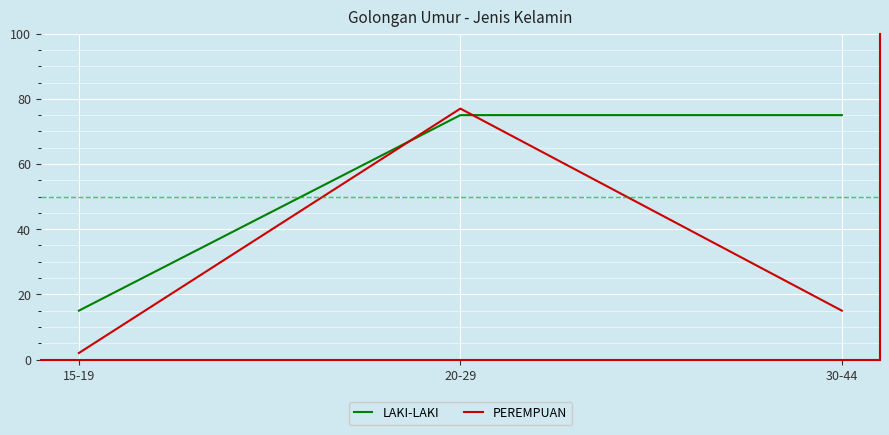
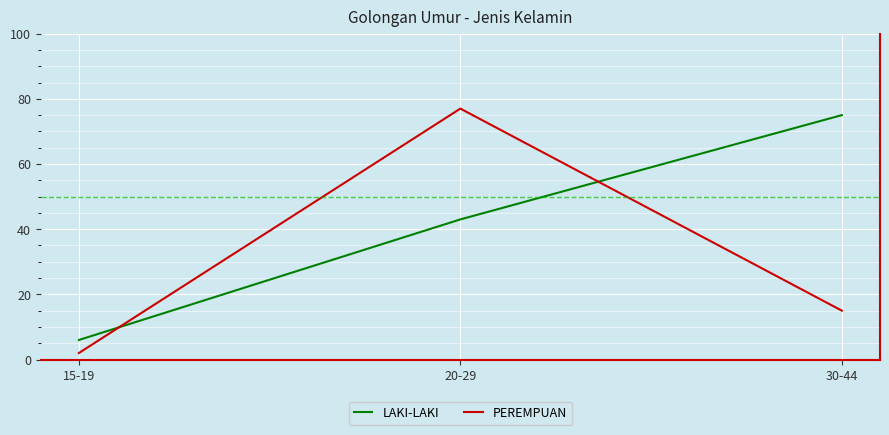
LAKI-LAKI, 15-19: 15 -> 6
LAKI-LAKI, 20-29: 75 -> 43
